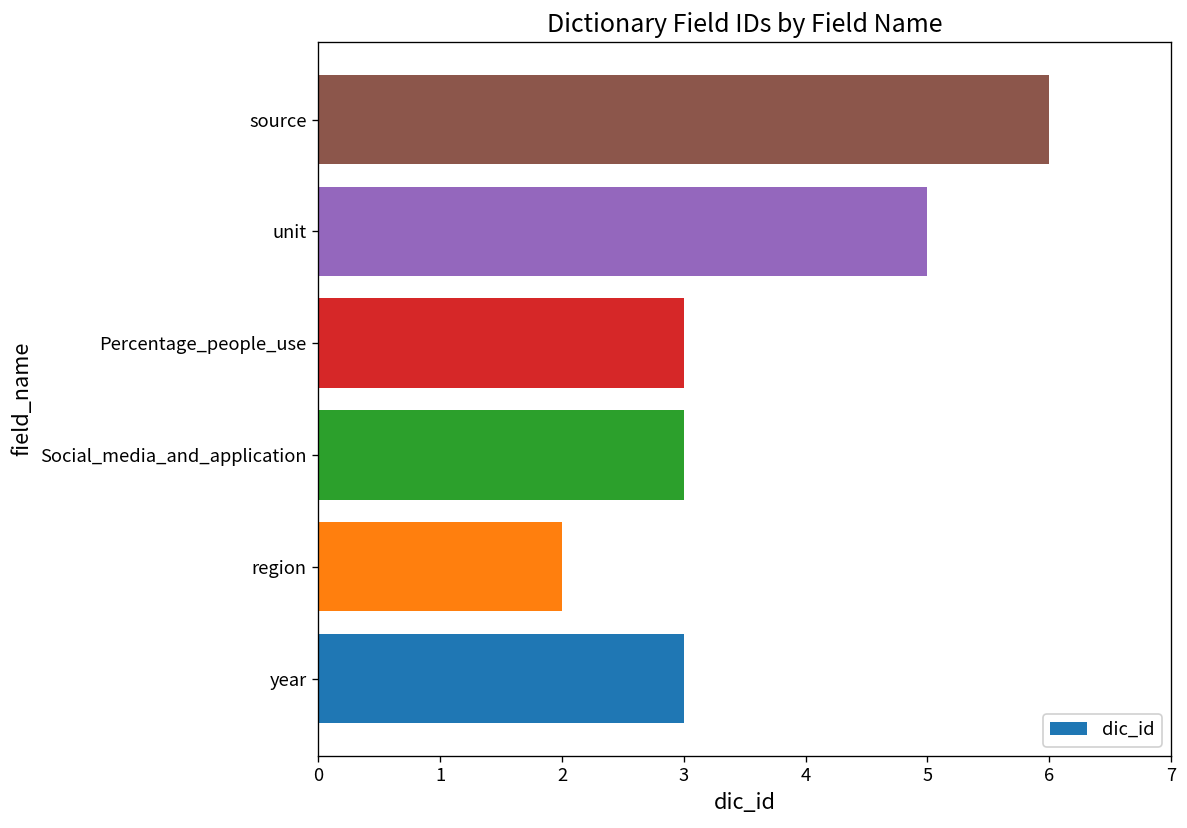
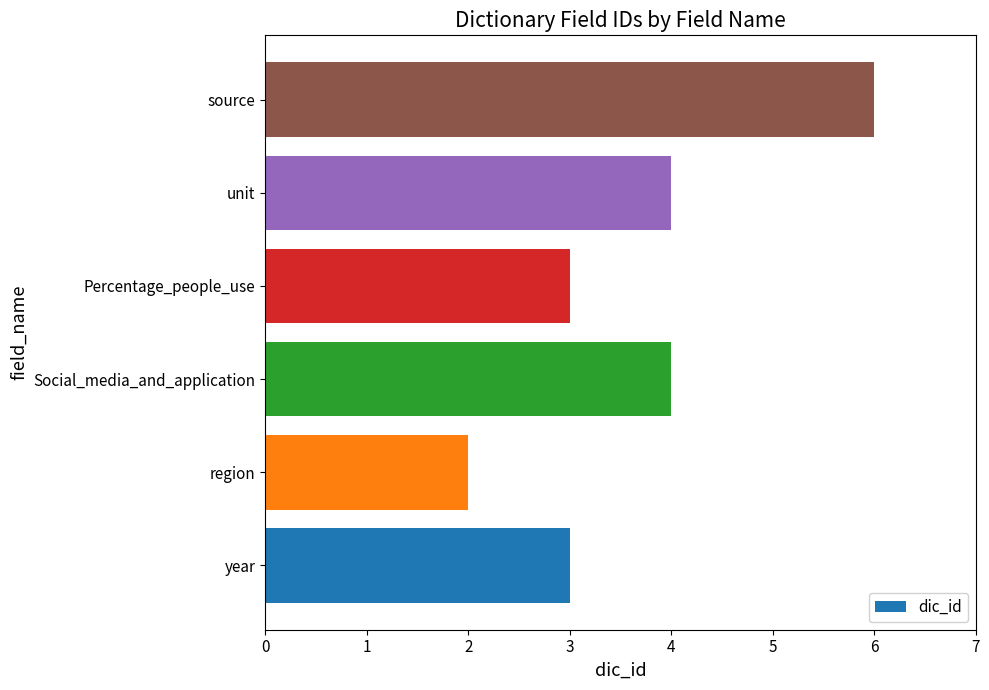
unit: 5 -> 4
Social_media_and_application: 3 -> 4
